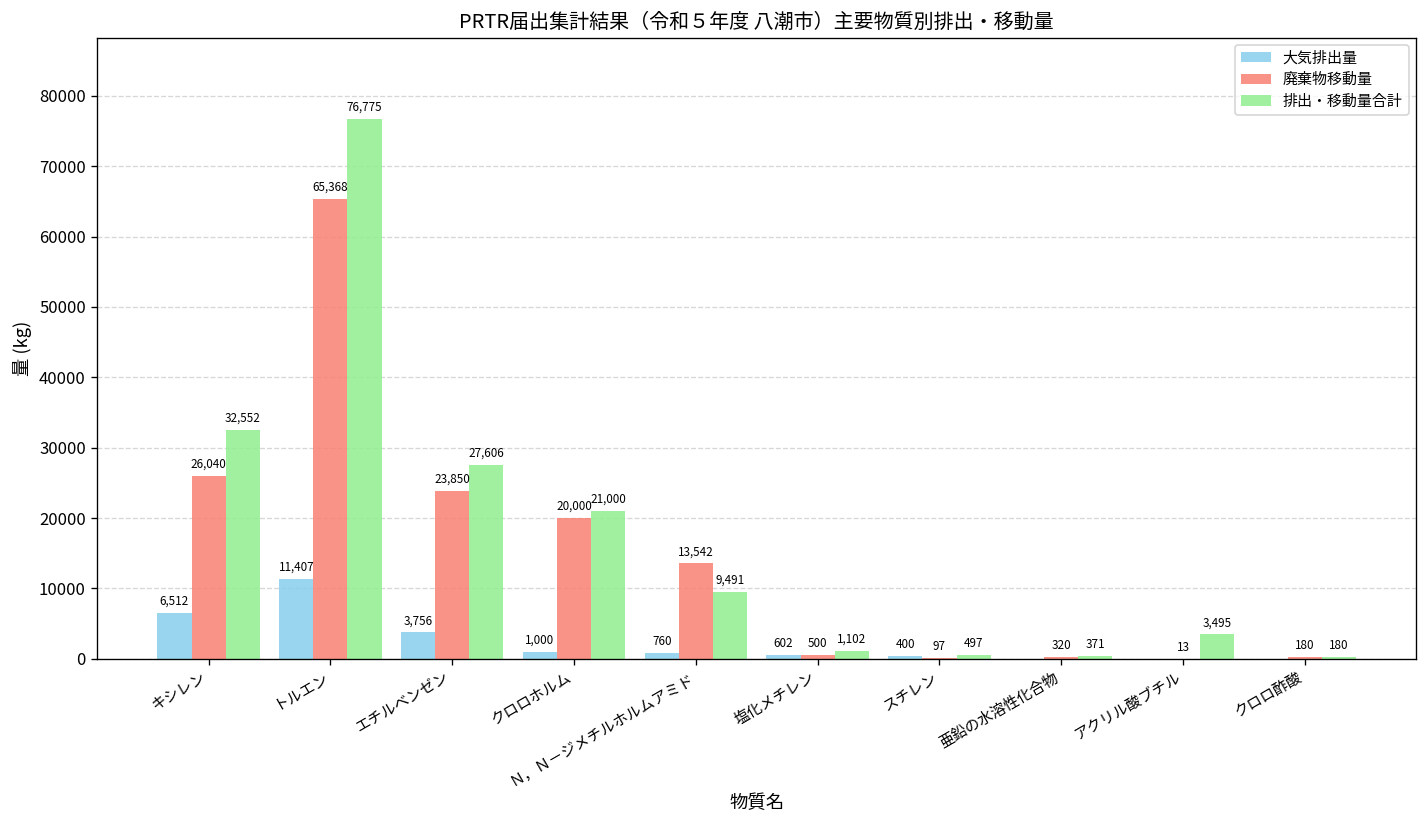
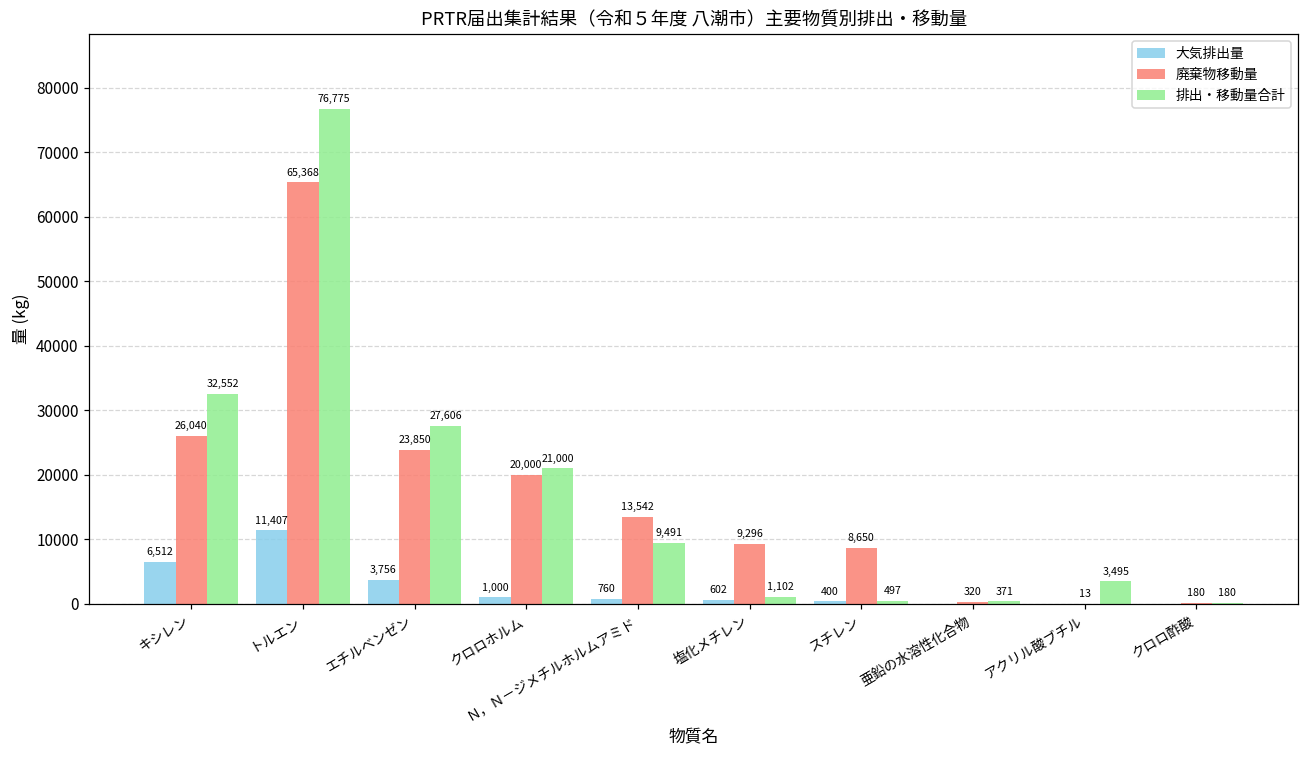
廃棄物移動量, 塩化メチレン: 500 -> 9,296
廃棄物移動量, スチレン: 97 -> 8,650
